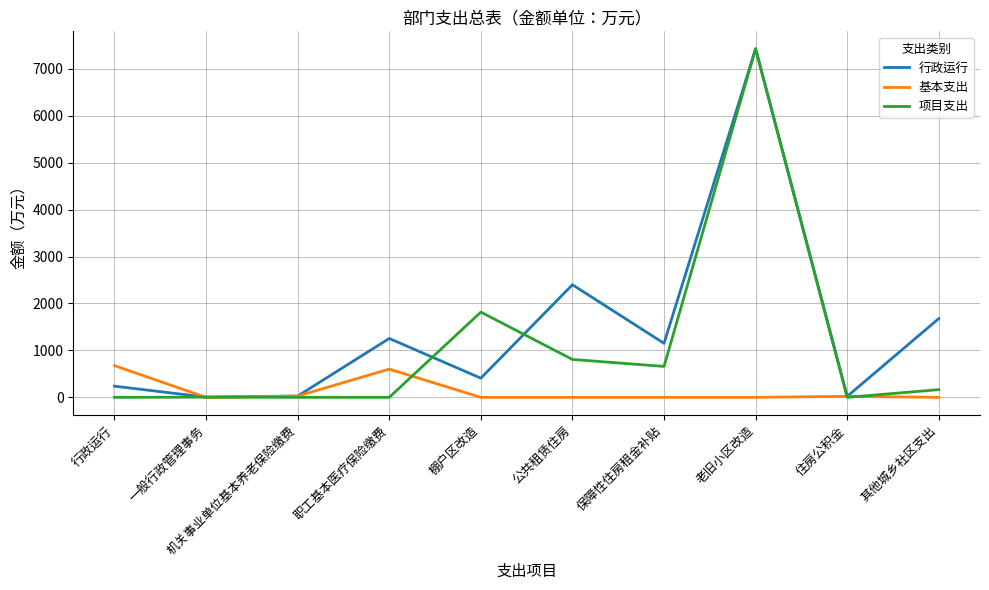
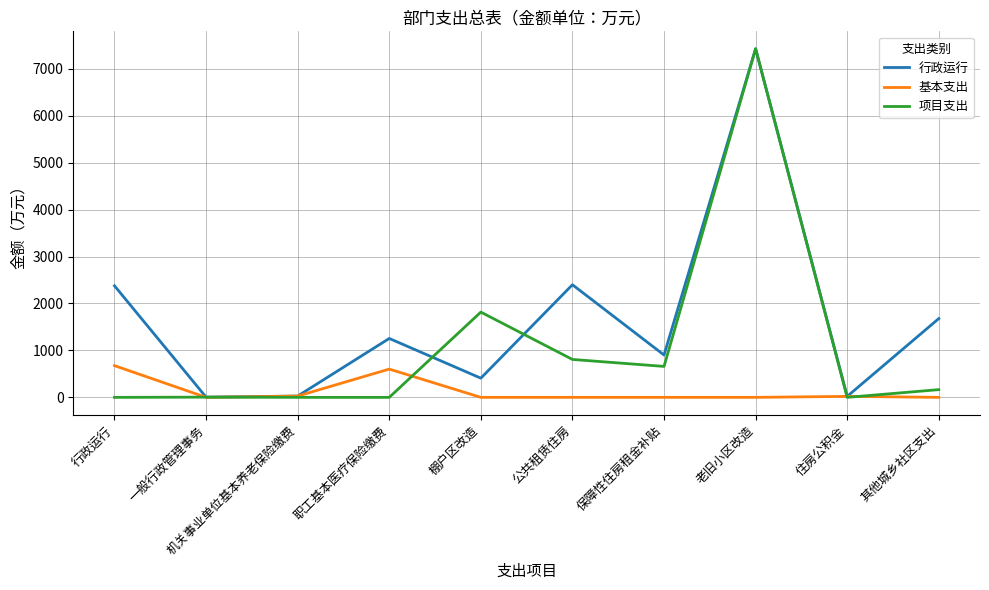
行政运行, 行政运行: 200 -> 2400
行政运行, 保障性住房租金补贴: 1200 -> 900
